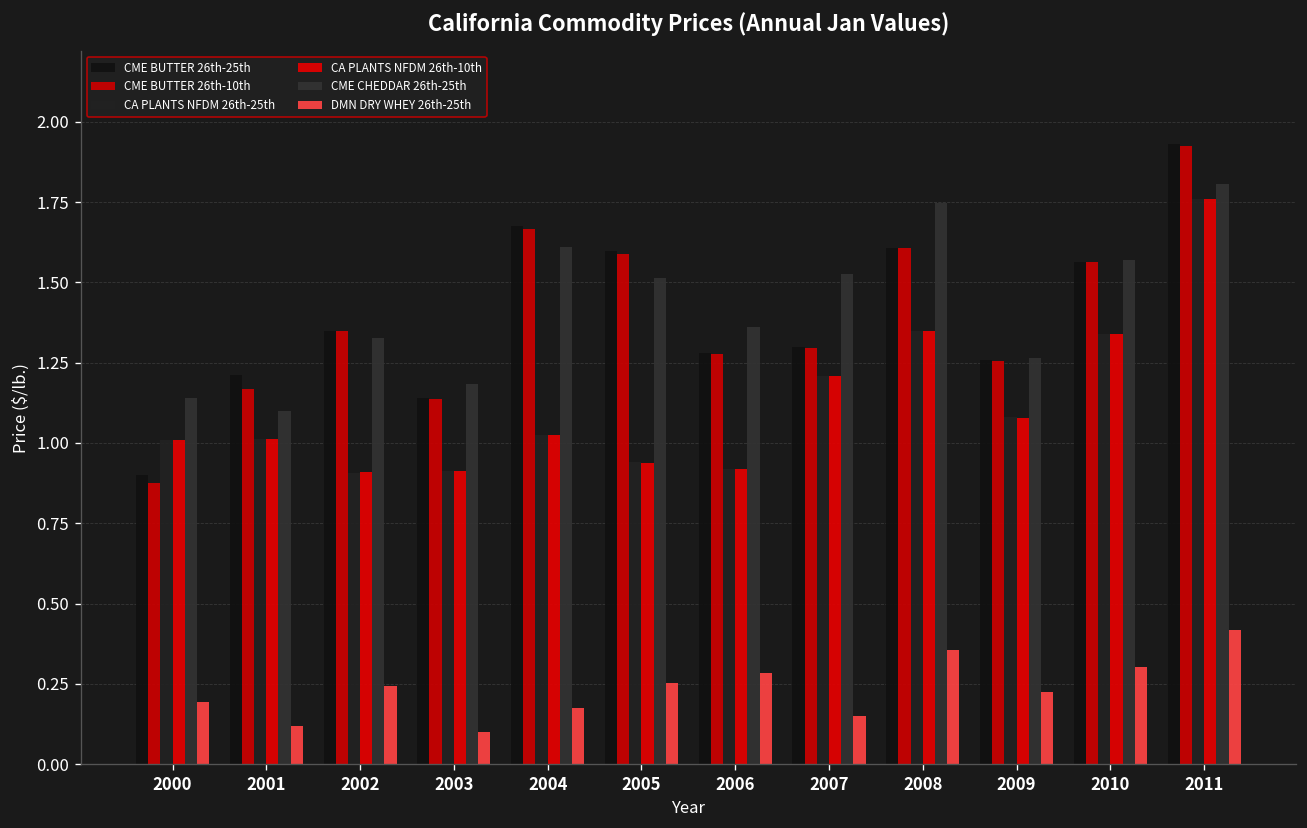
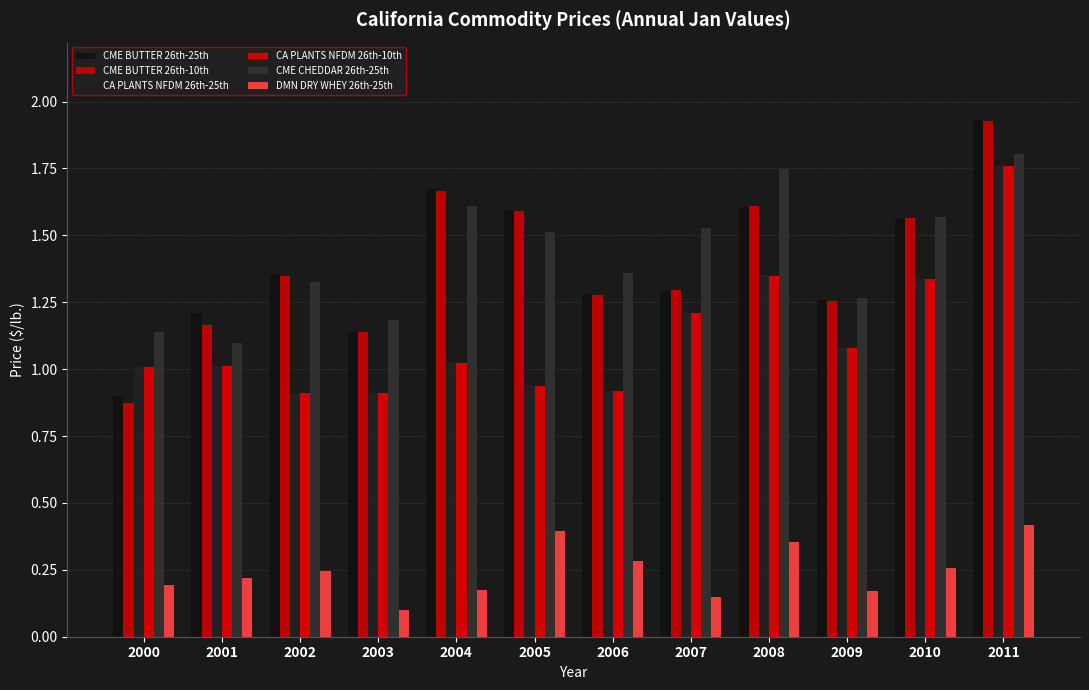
DMN DRY WHEY 26th-25th, 2001: 0.12 -> 0.22
DMN DRY WHEY 26th-25th, 2005: 0.25 -> 0.39
DMN DRY WHEY 26th-25th, 2009: 0.22 -> 0.17
DMN DRY WHEY 26th-25th, 2010: 0.30 -> 0.26
